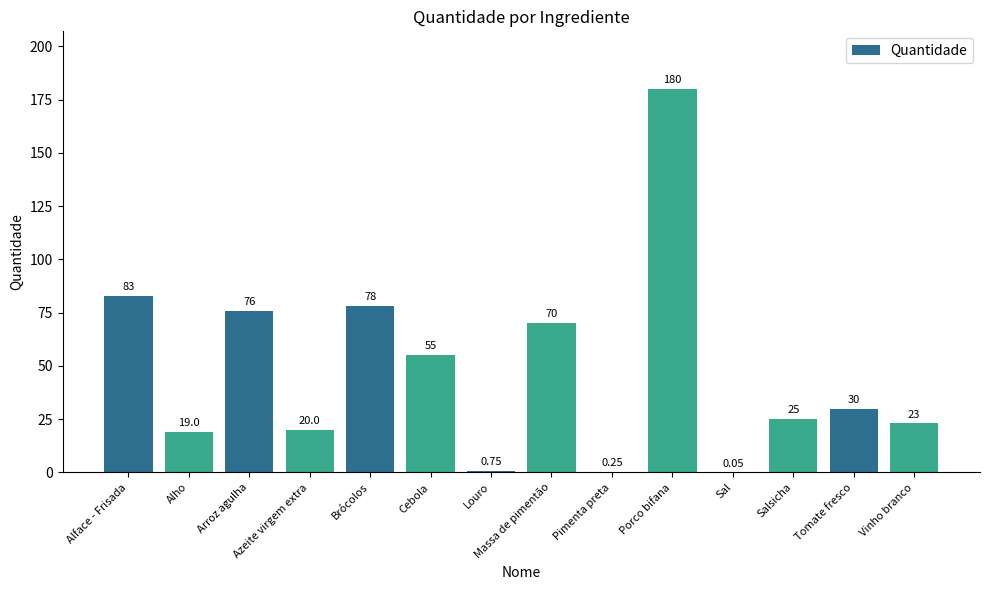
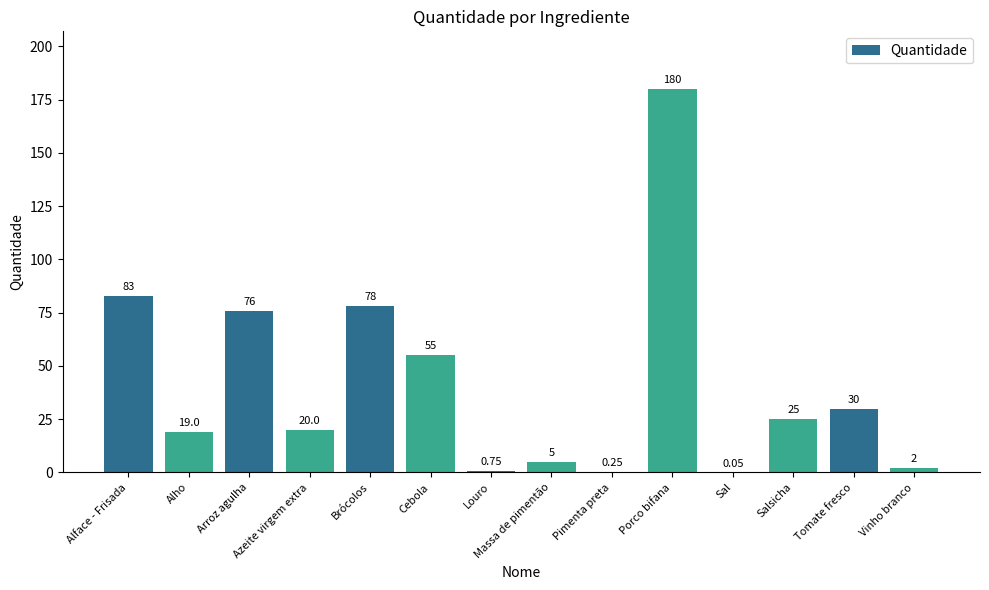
Massa de pimentão: 70 -> 5
Vinho branco: 23 -> 2
